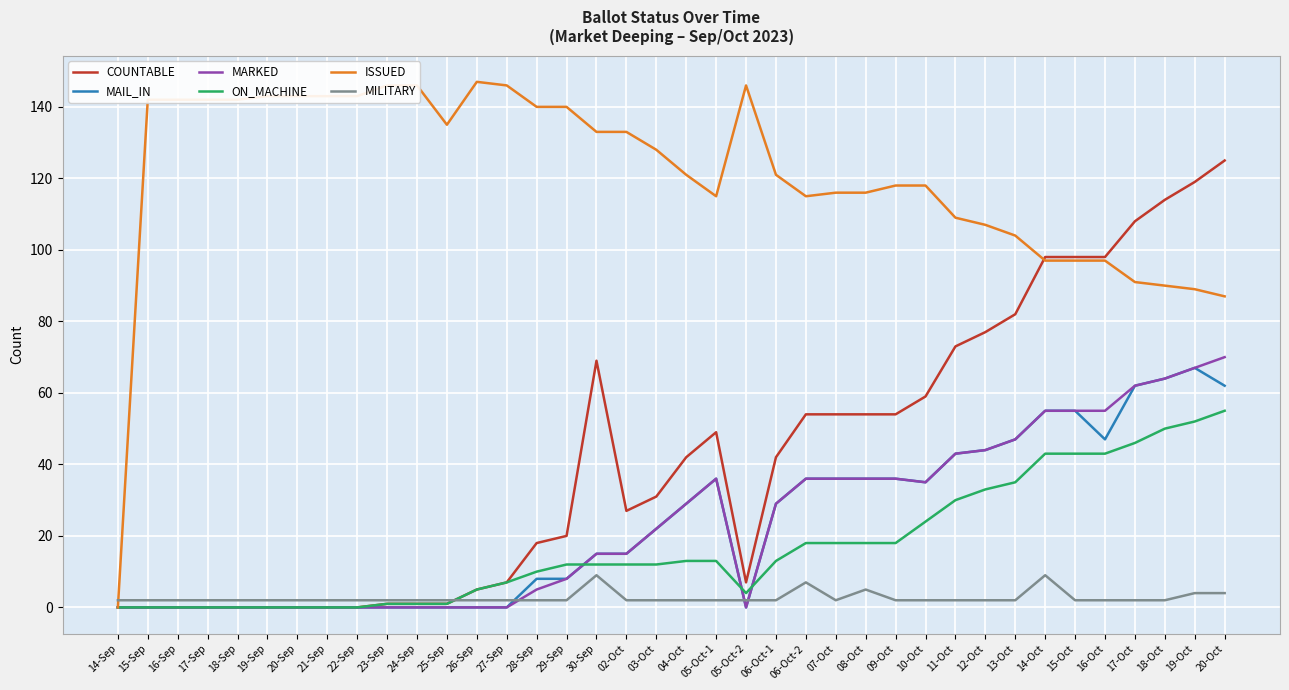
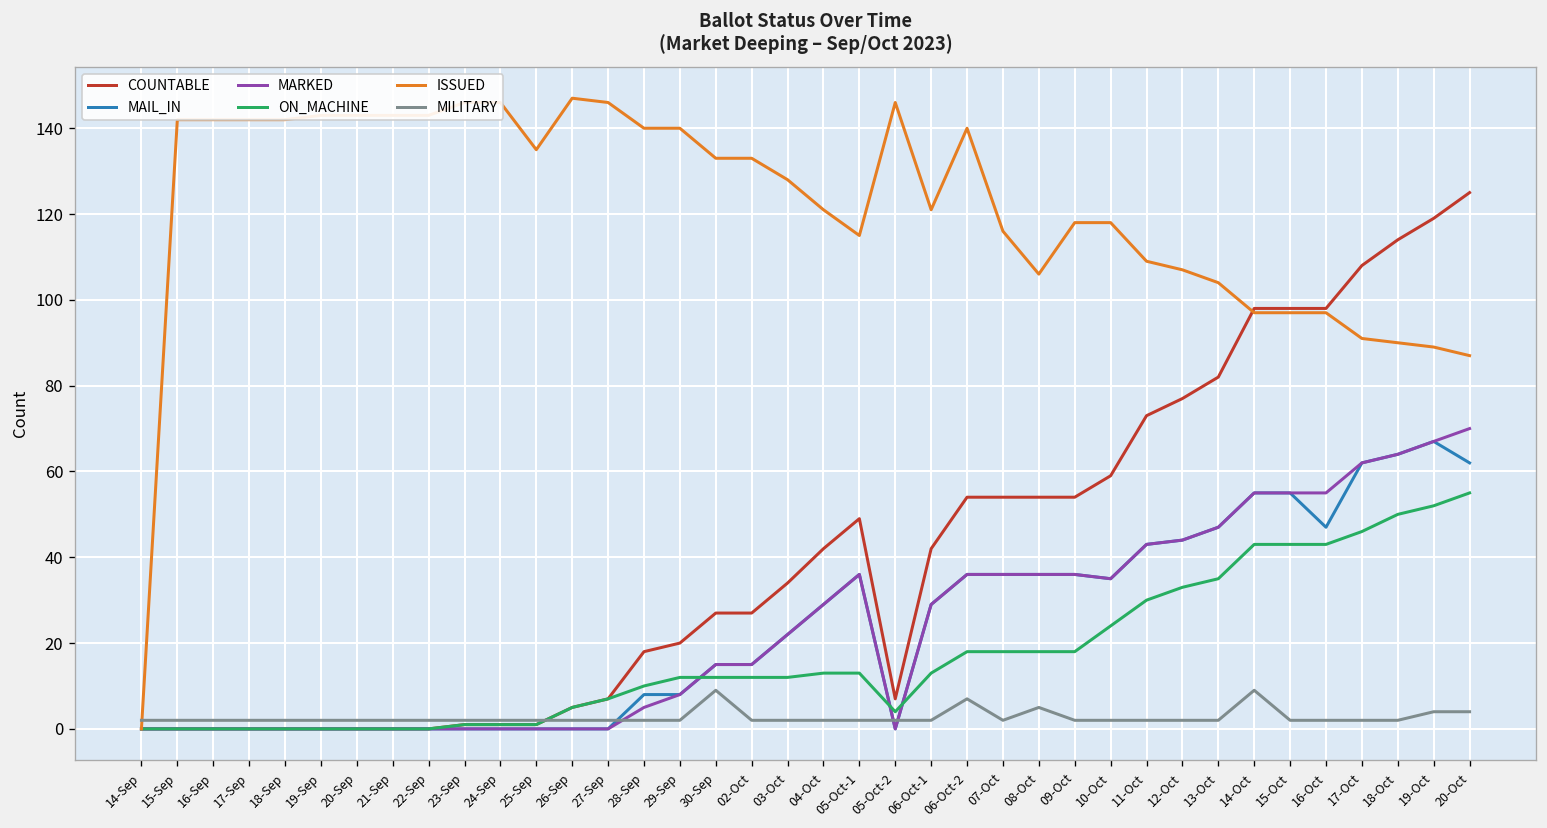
COUNTABLE, 30-Sep: 69 -> 27
COUNTABLE, 03-Oct: 31 -> 34
ISSUED, 06-Oct-2: 115 -> 140
ISSUED, 08-Oct: 116 -> 106
